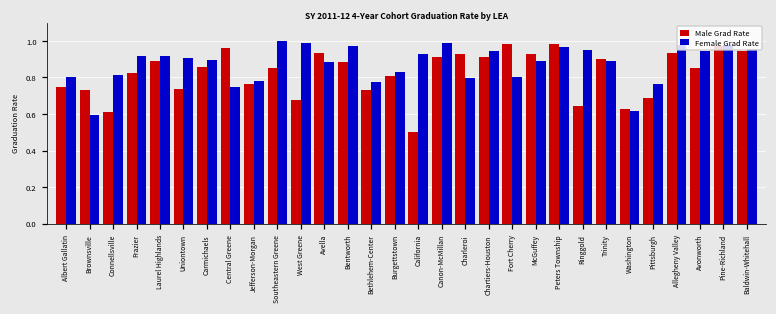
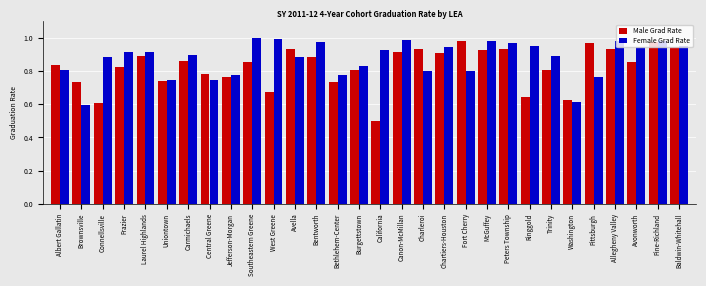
Male Grad Rate, Albert Gallatin: 0.75 -> 0.84
Female Grad Rate, Connellsville: 0.82 -> 0.89
Female Grad Rate, Uniontown: 0.91 -> 0.75
Male Grad Rate, Central Greene: 0.96 -> 0.78
Female Grad Rate, McGuffey: 0.89 -> 0.98
Male Grad Rate, Peters Township: 0.98 -> 0.93
Male Grad Rate, Trinity: 0.90 -> 0.81
Male Grad Rate, Pittsburgh: 0.69 -> 0.97
